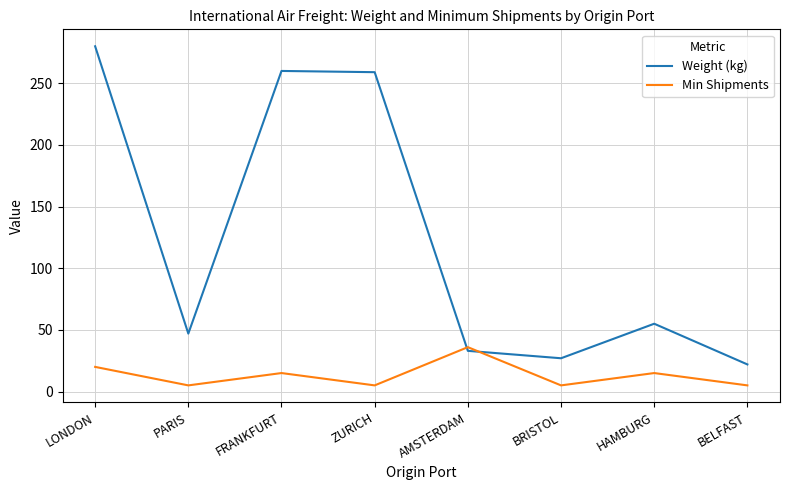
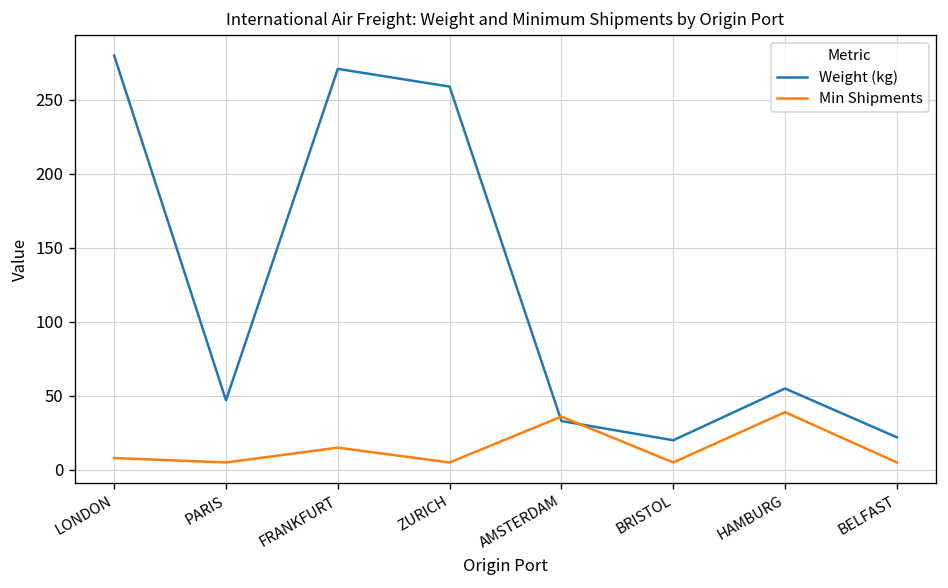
Min Shipments, LONDON: 20 -> 8
Weight (kg), FRANKFURT: 260 -> 271
Weight (kg), BRISTOL: 27 -> 20
Min Shipments, HAMBURG: 15 -> 39
